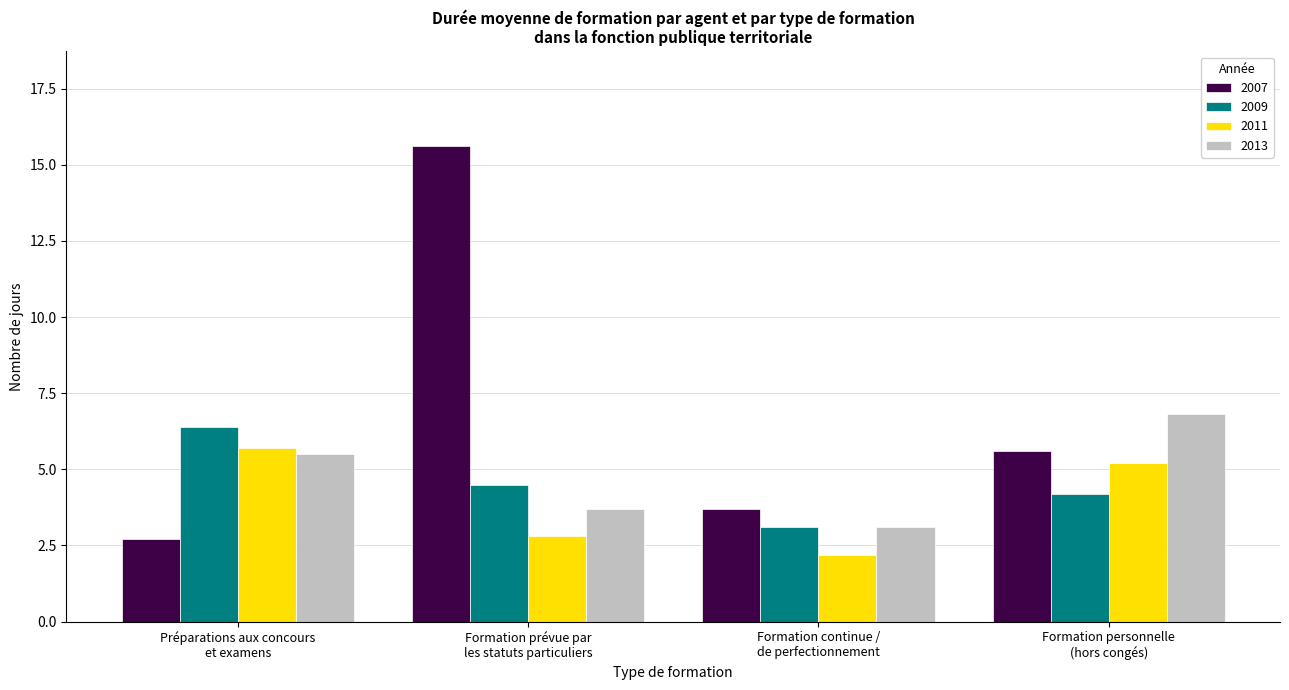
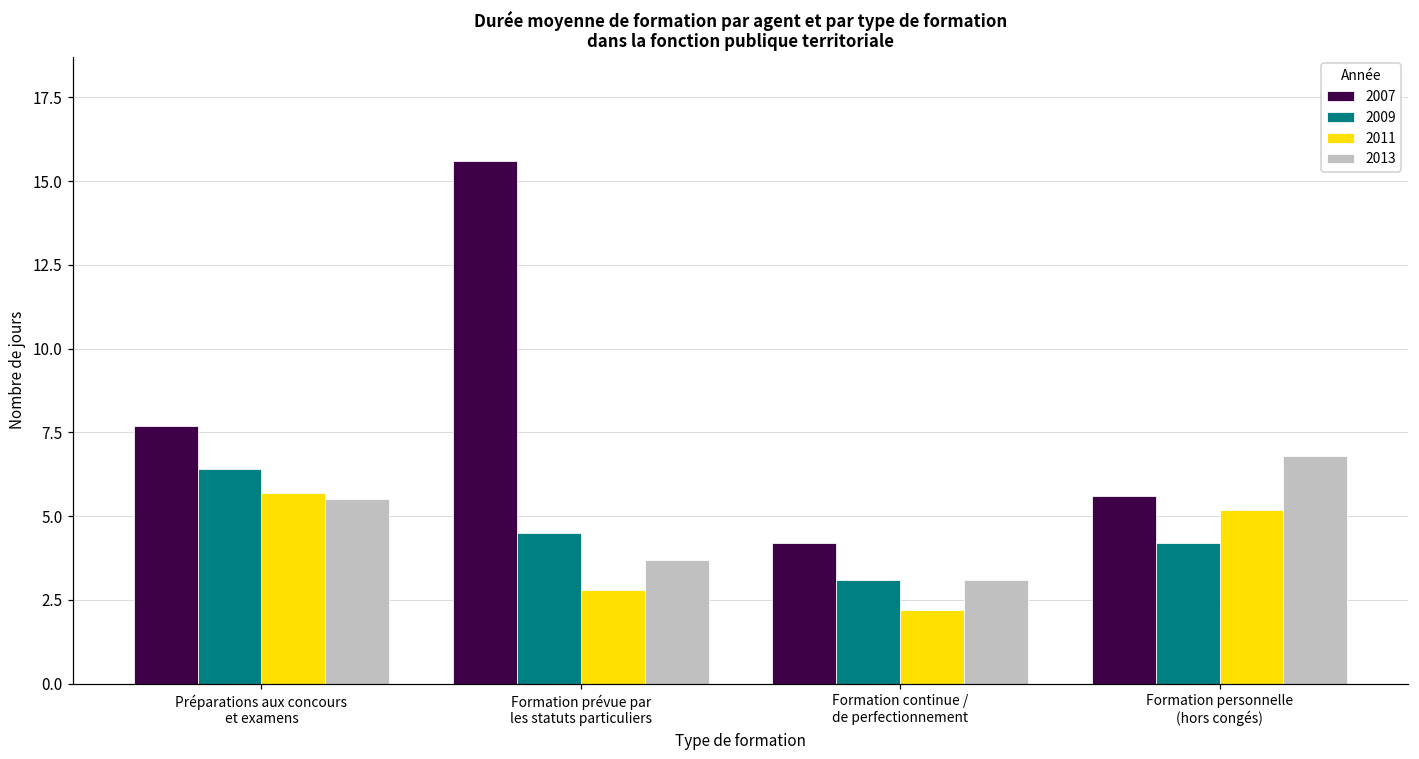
2007, Préparations aux concours et examens: 2.7 -> 7.7
2007, Formation continue / de perfectionnement: 3.7 -> 4.2
